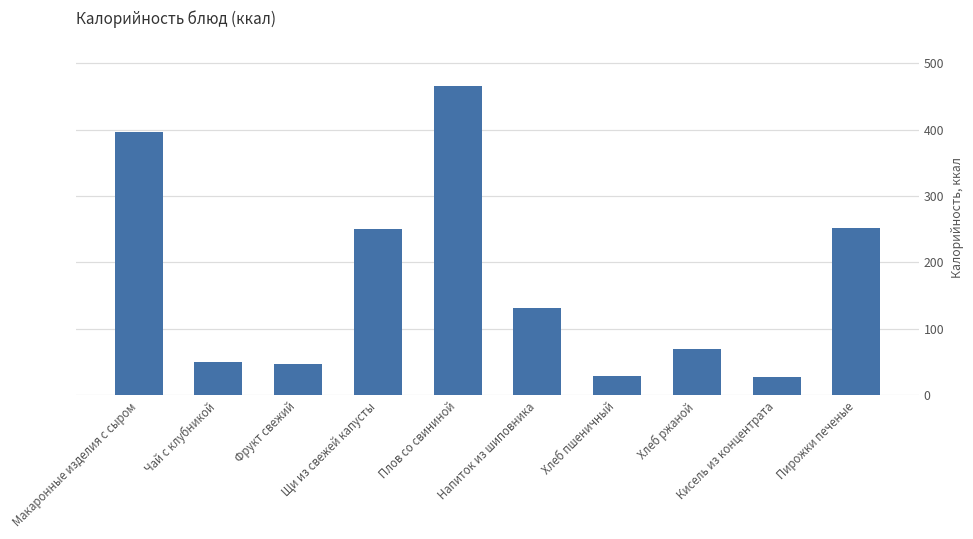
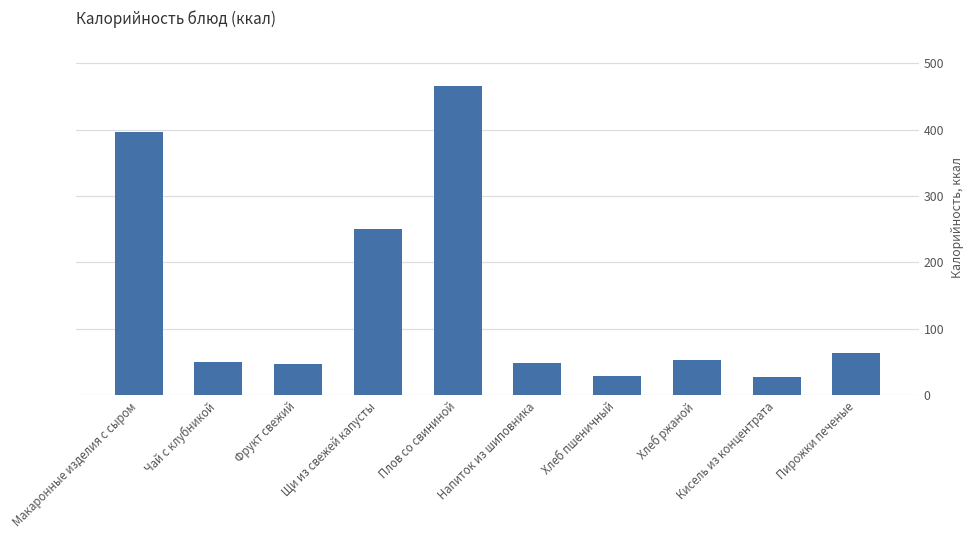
Напиток из шиповника: 130 -> 50
Хлеб ржаной: 70 -> 50
Пирожки печеные: 250 -> 60
